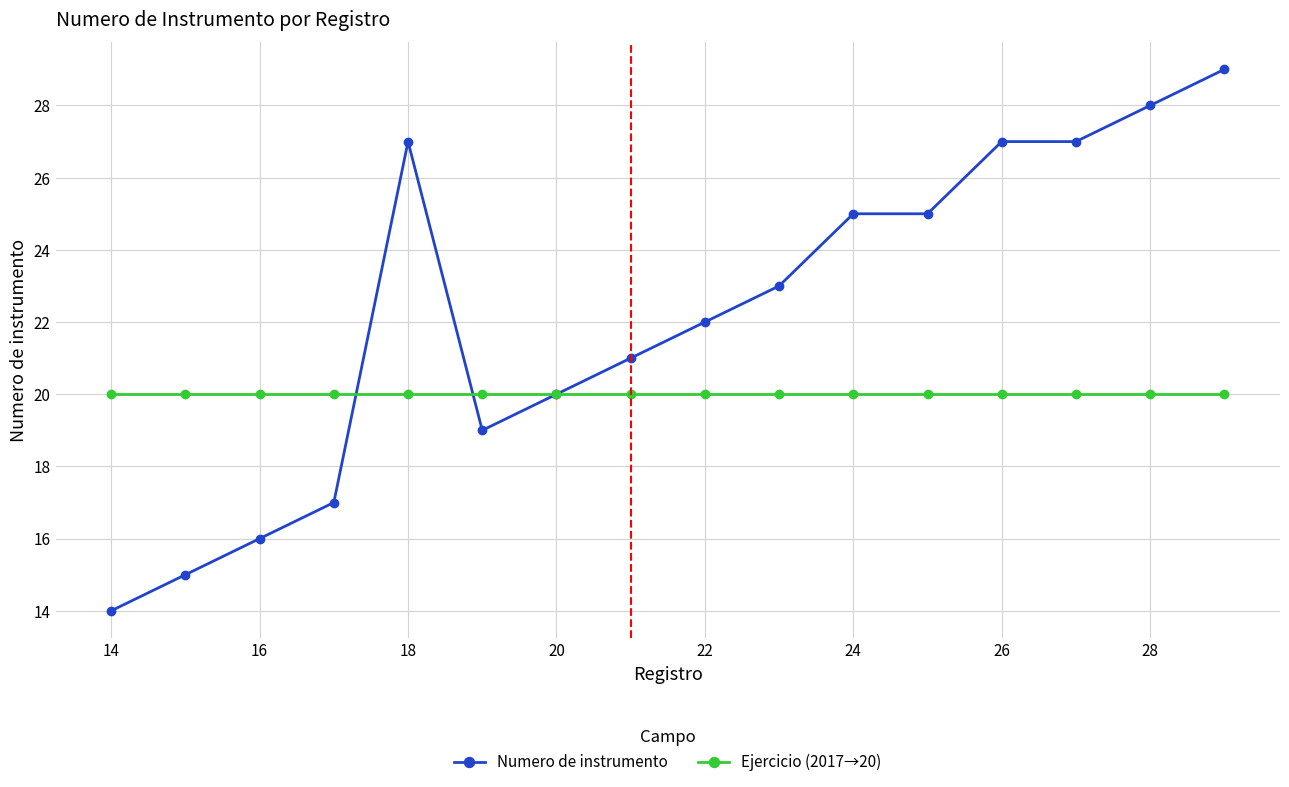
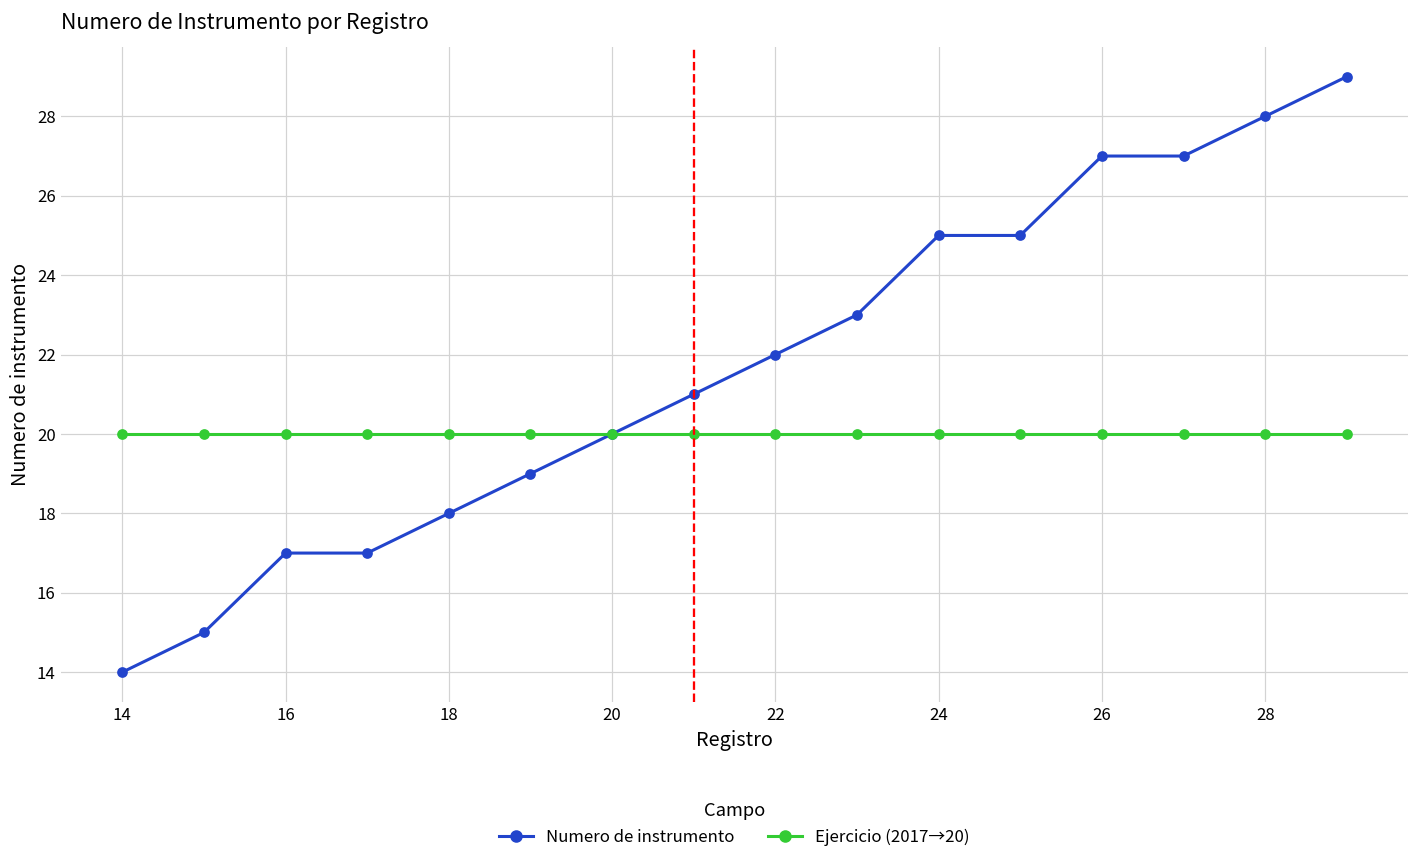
Numero de instrumento, 16: 16 -> 17
Numero de instrumento, 18: 27 -> 18
